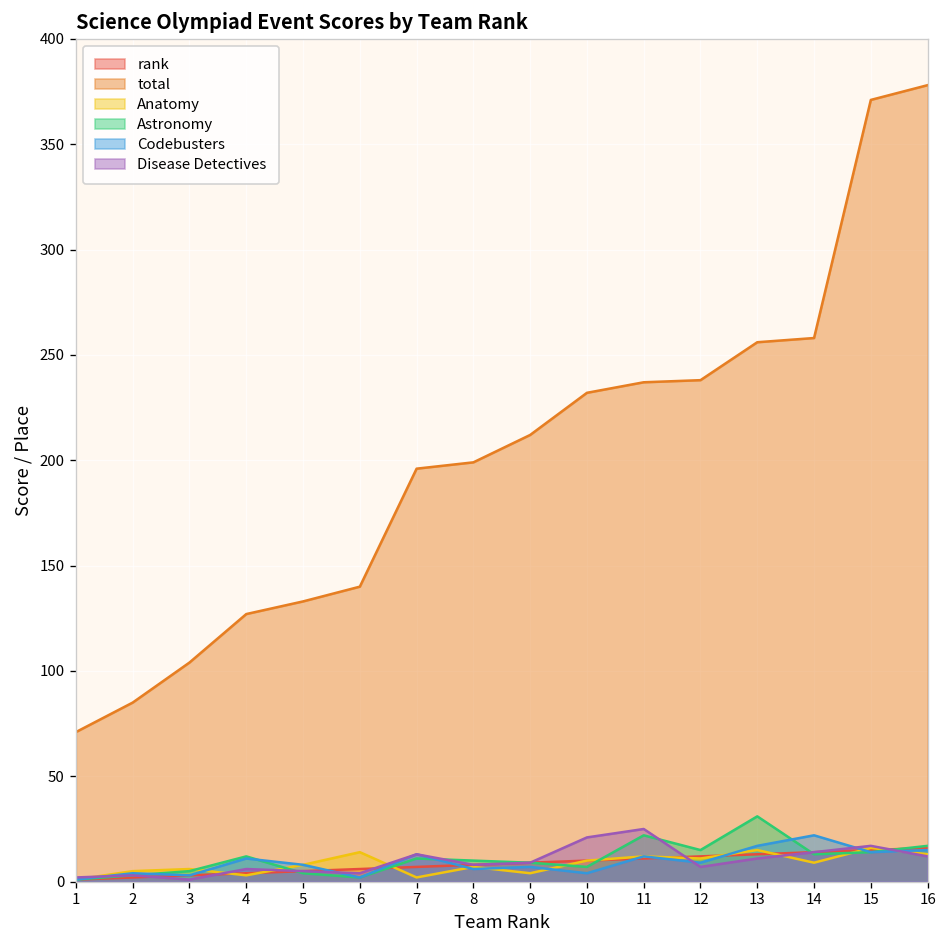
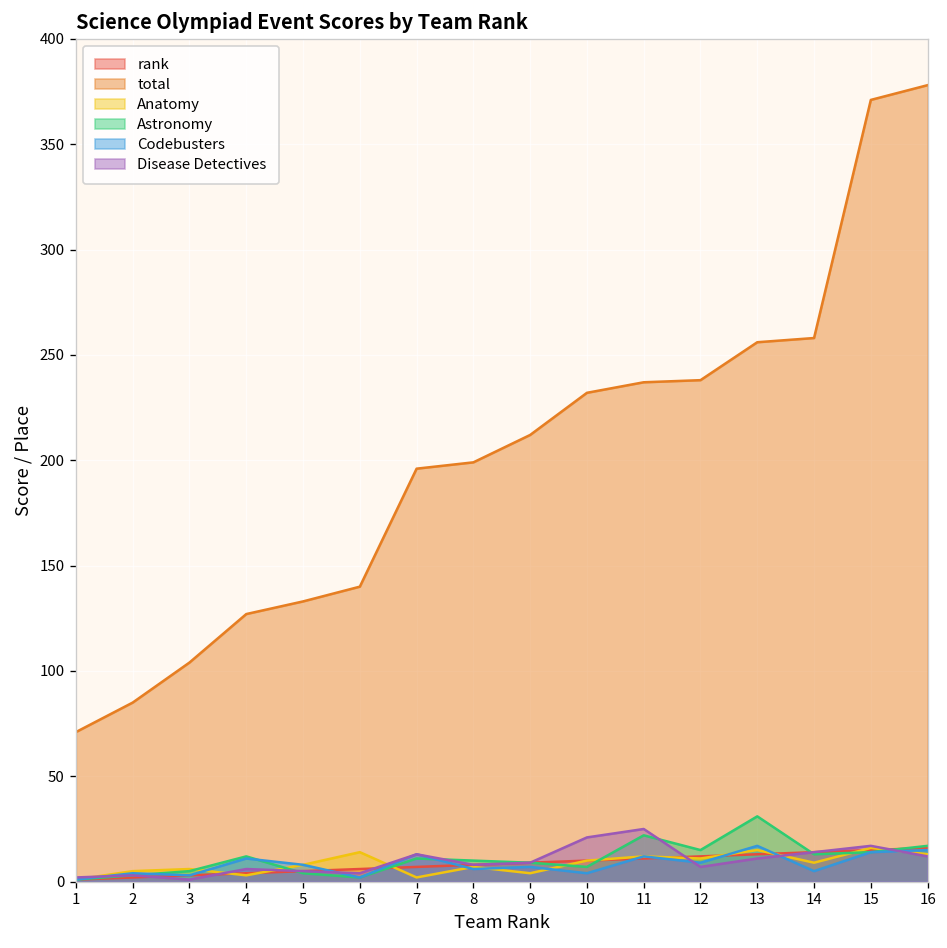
Codebusters, 14: 22 -> 5
